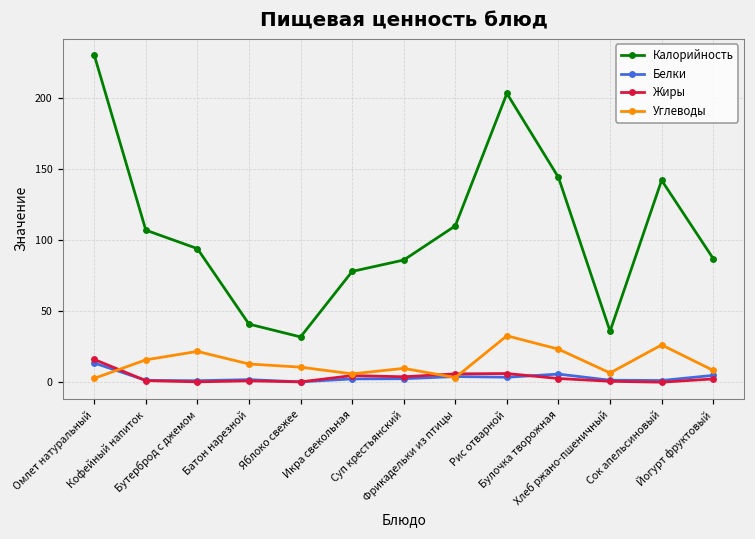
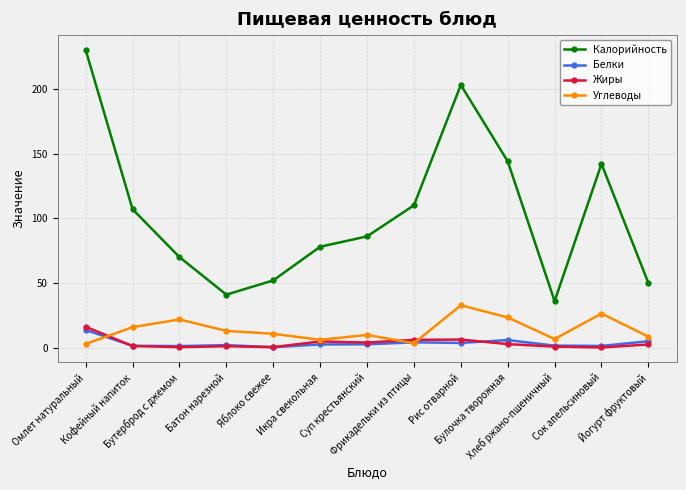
Калорийность, Бутерброд с джемом: 94 -> 70
Калорийность, Яблоко свежее: 32 -> 52
Калорийность, Йогурт фруктовый: 87 -> 50
